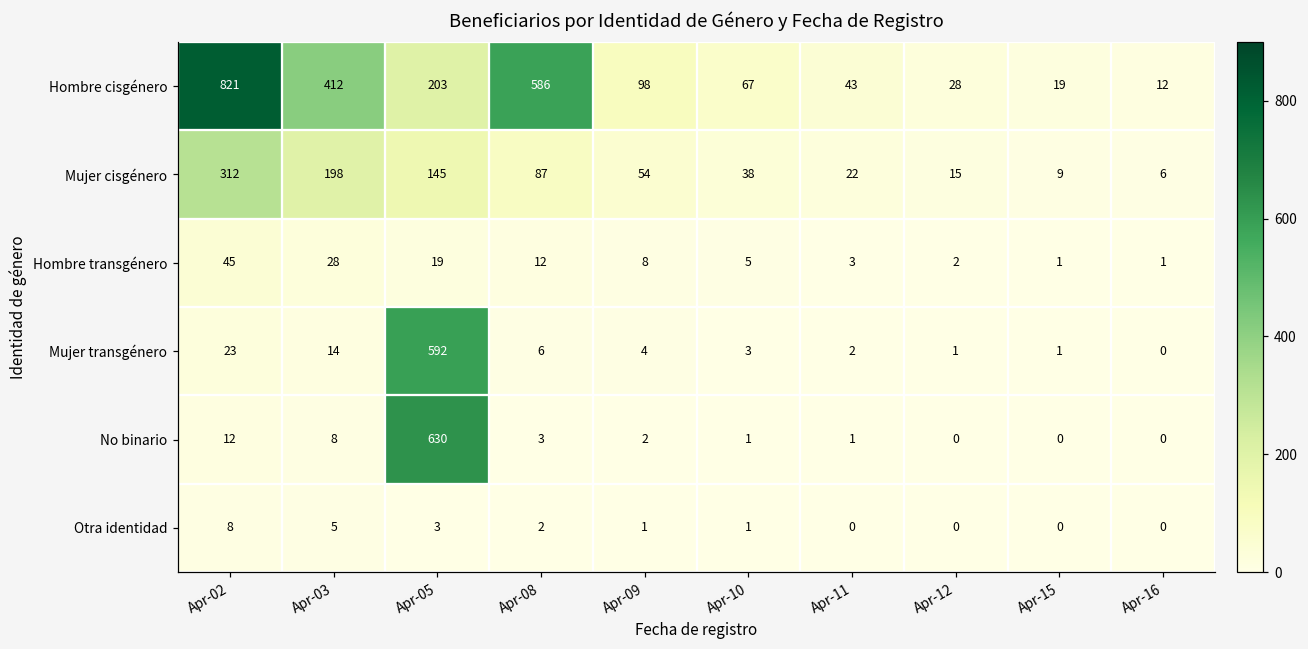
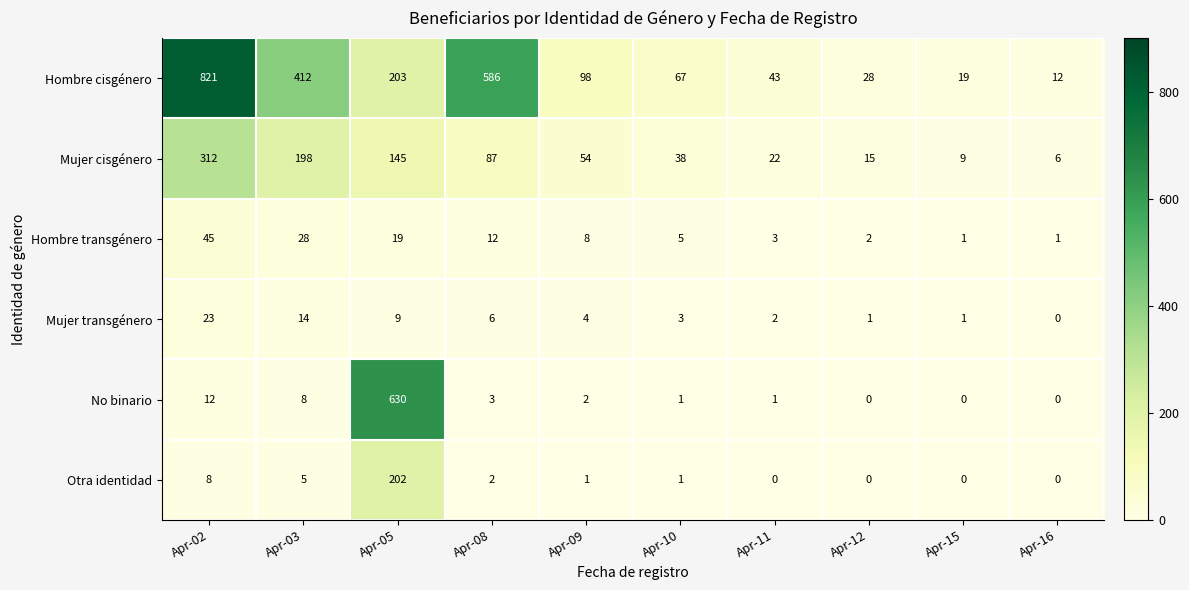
Mujer transgénero, Apr-05: 592 -> 9
Otra identidad, Apr-05: 3 -> 202
